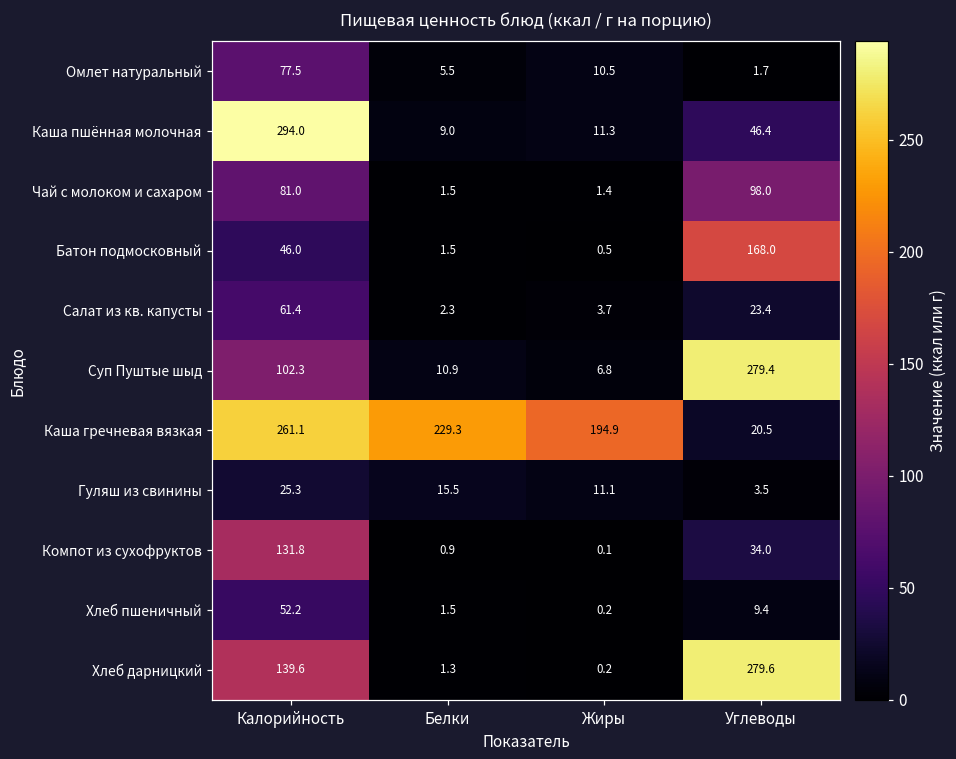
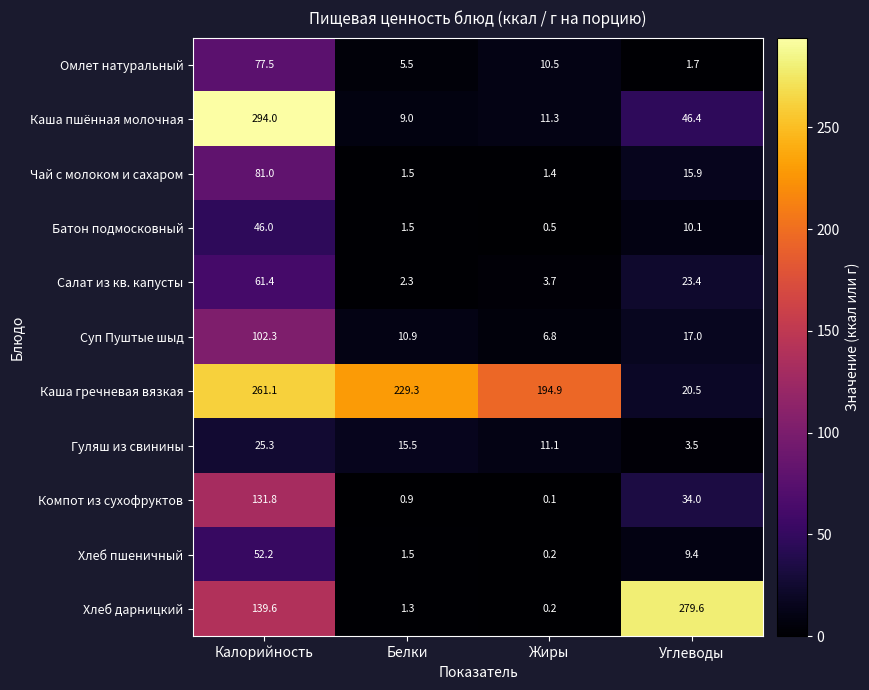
Чай с молоком и сахаром, Углеводы: 98.0 -> 15.9
Батон подмосковный, Углеводы: 168.0 -> 10.1
Суп Пуштые шыд, Углеводы: 279.4 -> 17.0
